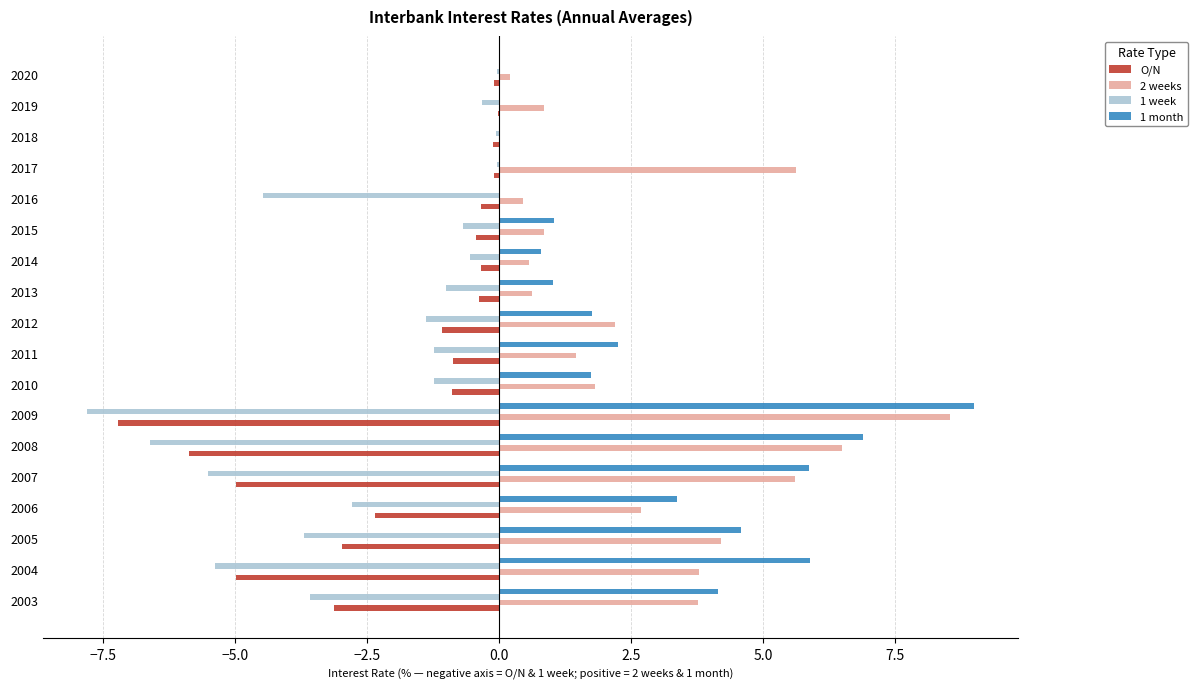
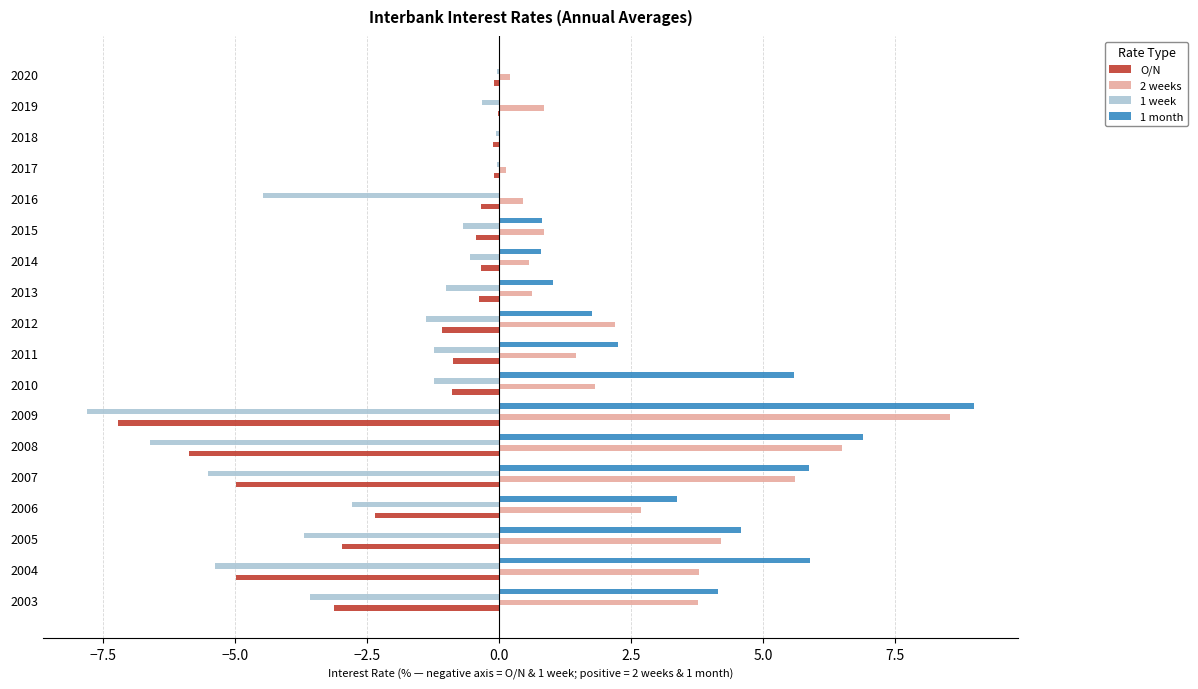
2 weeks, 2017: 5.6 -> 0.1
1 month, 2015: 1.0 -> 0.8
1 month, 2010: 1.7 -> 5.6
